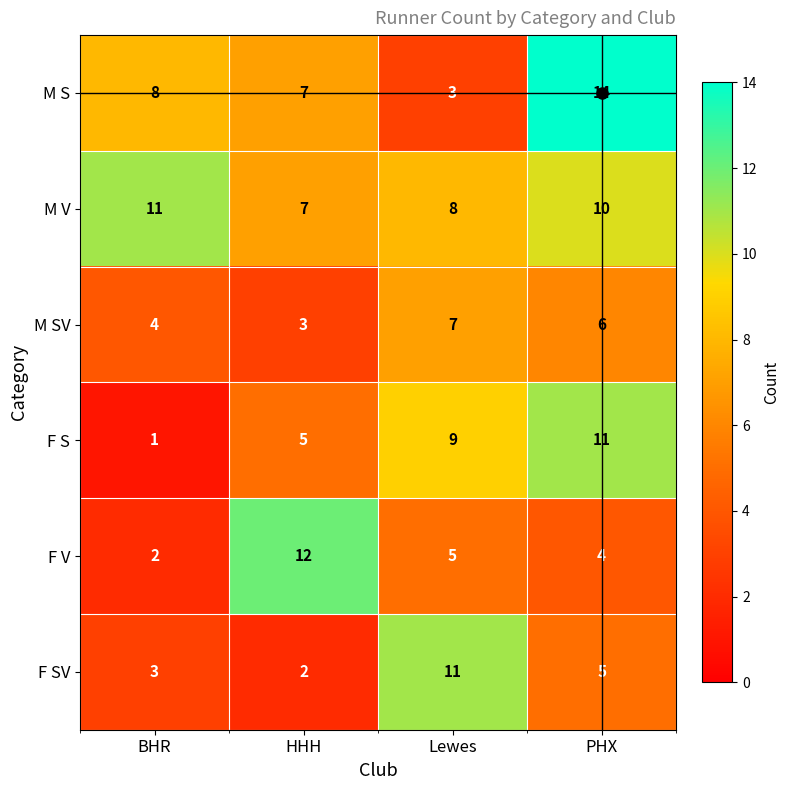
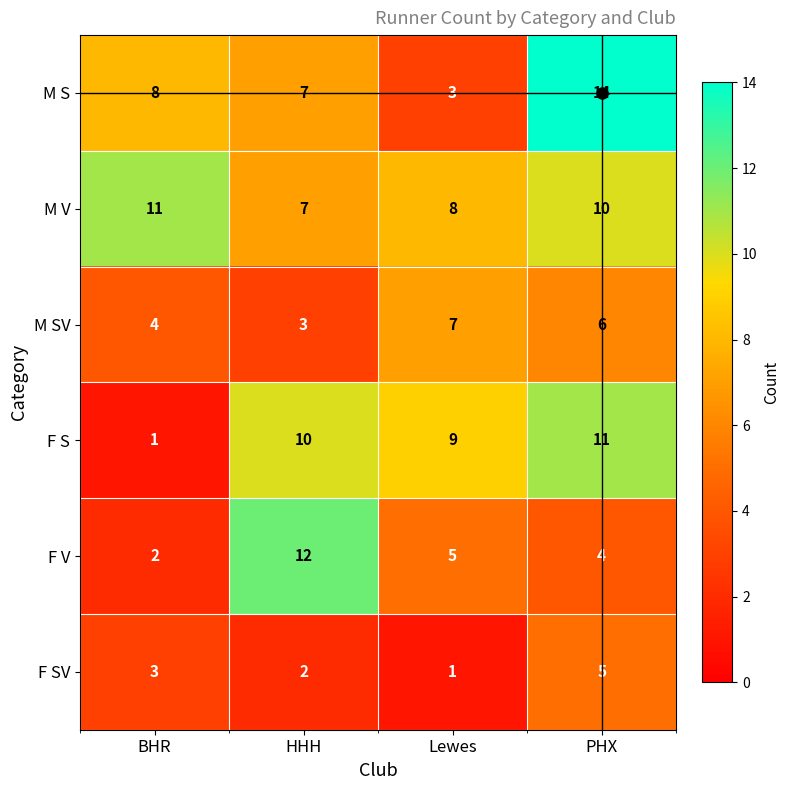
F S, HHH: 5 -> 10
F SV, Lewes: 11 -> 1
